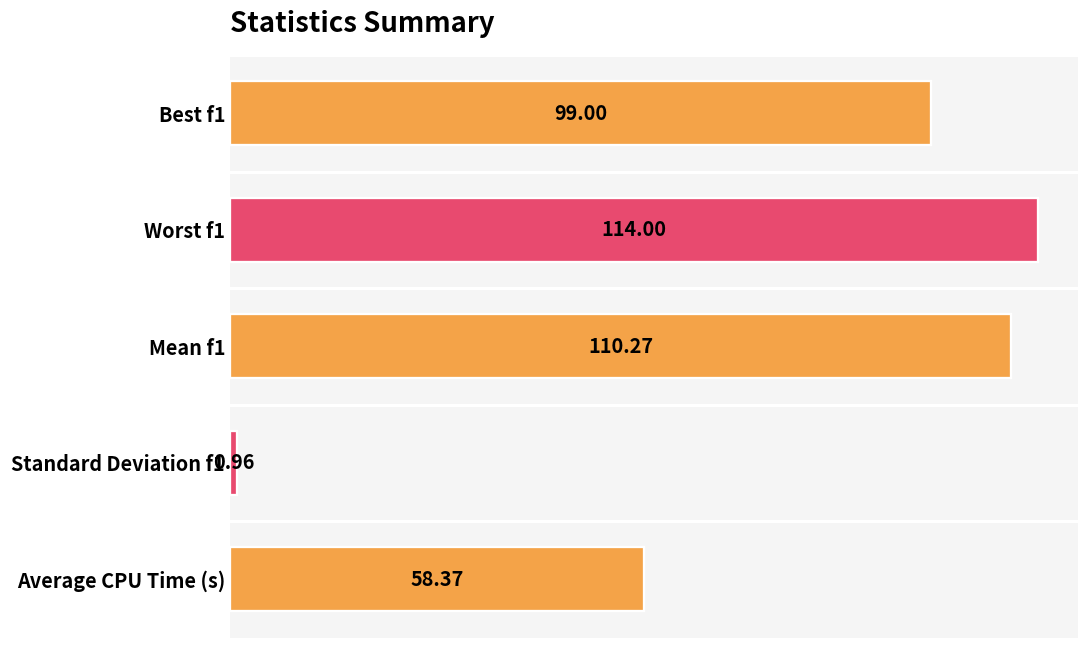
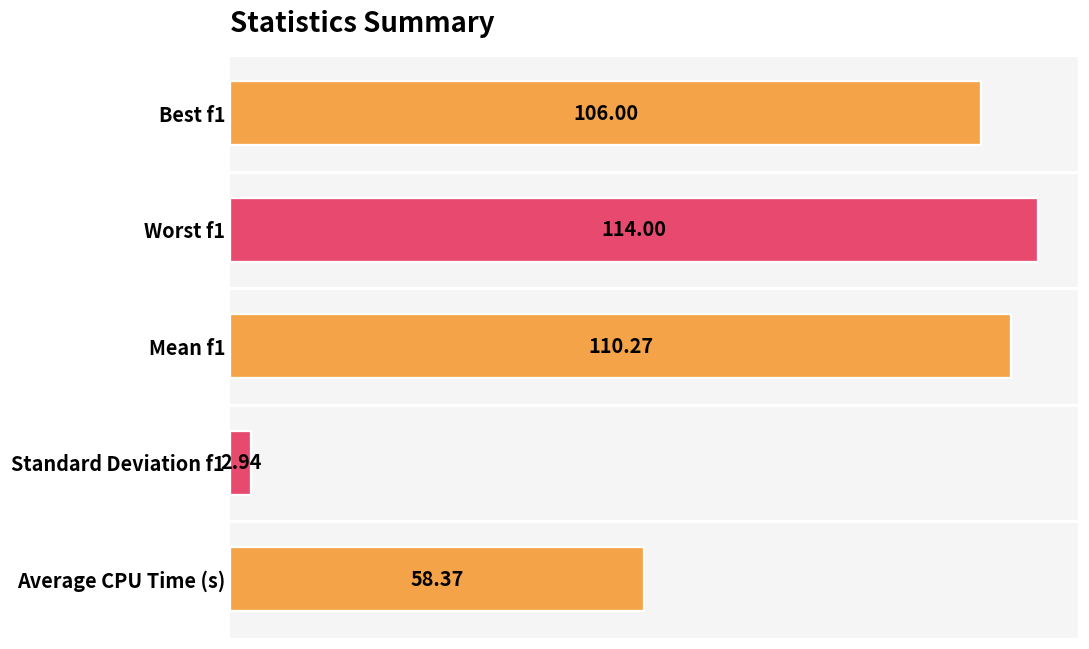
Best f1: 99.00 -> 106.00
Standard Deviation f1: 0.96 -> 2.94
